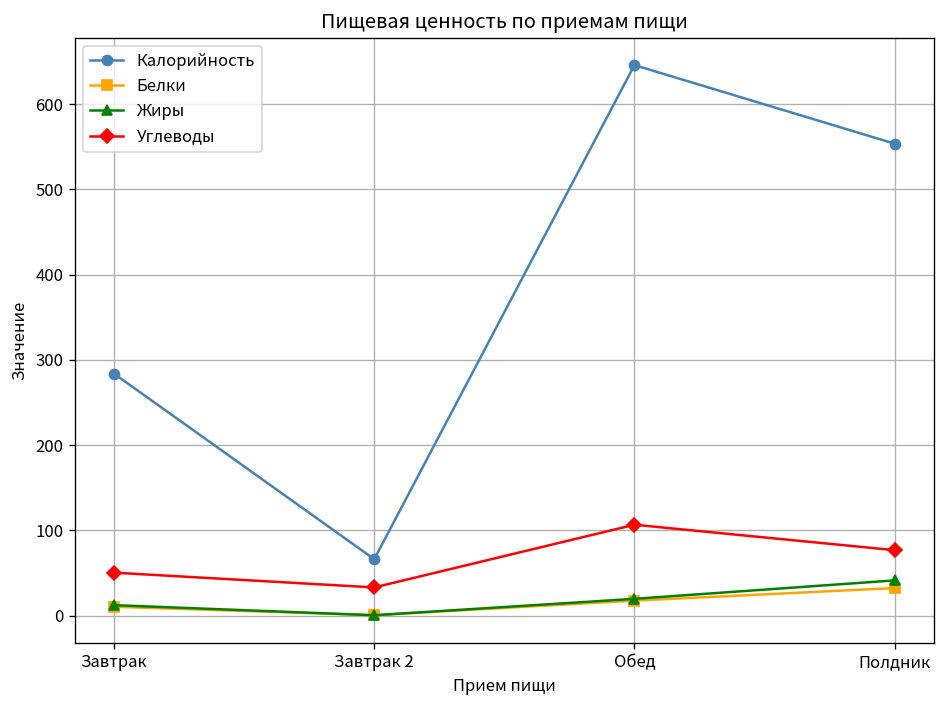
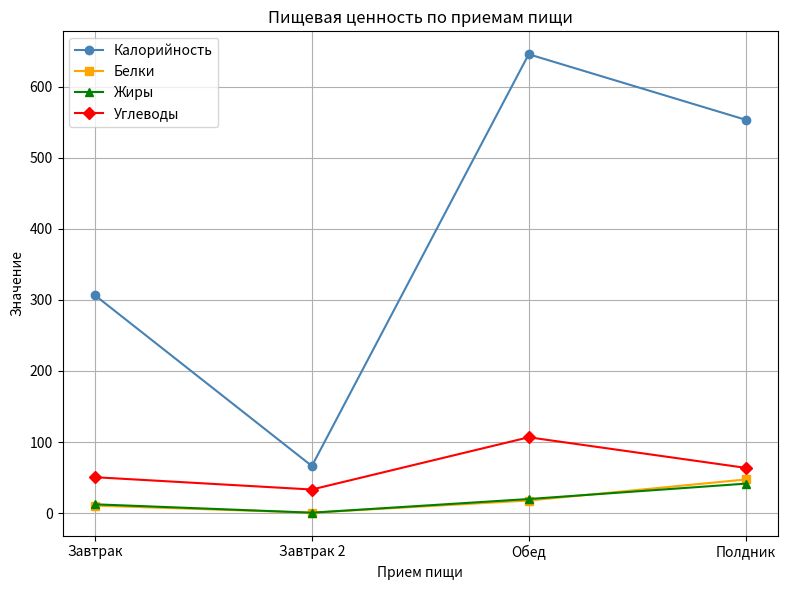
Калорийность, Завтрак: 280 -> 310
Белки, Полдник: 30 -> 50
Углеводы, Полдник: 80 -> 60
